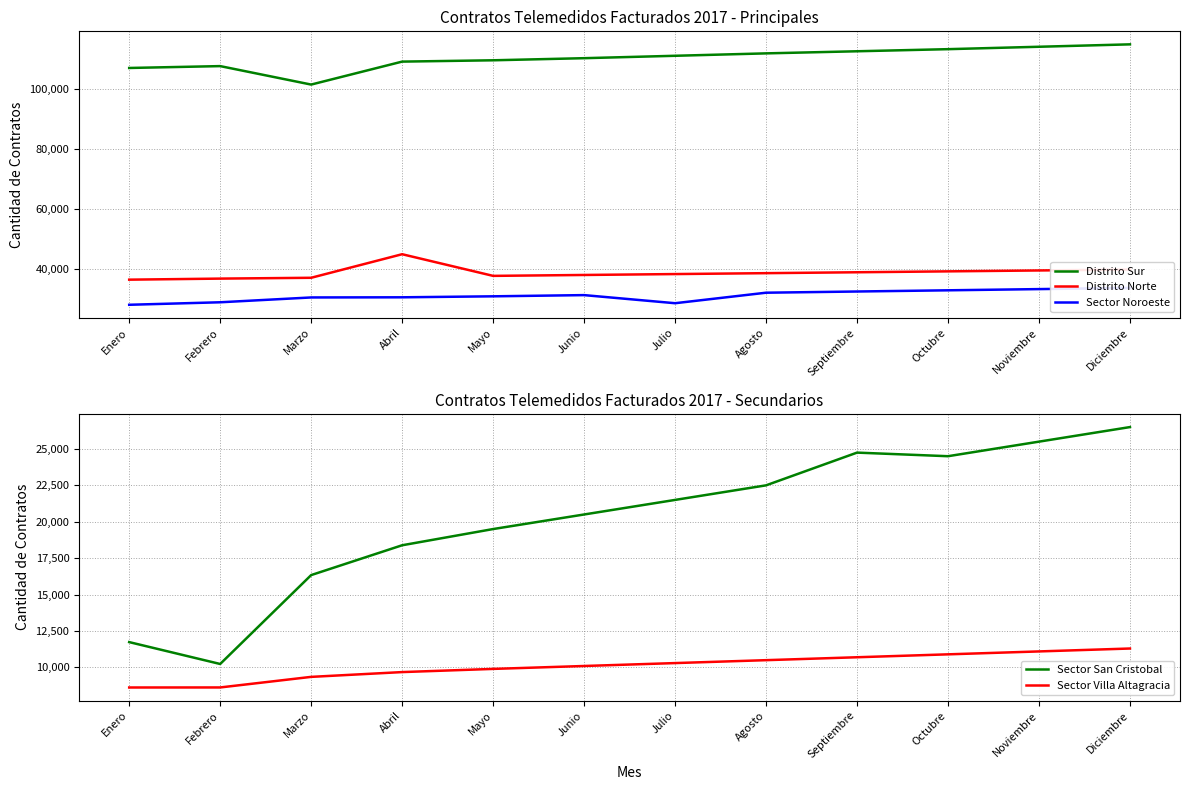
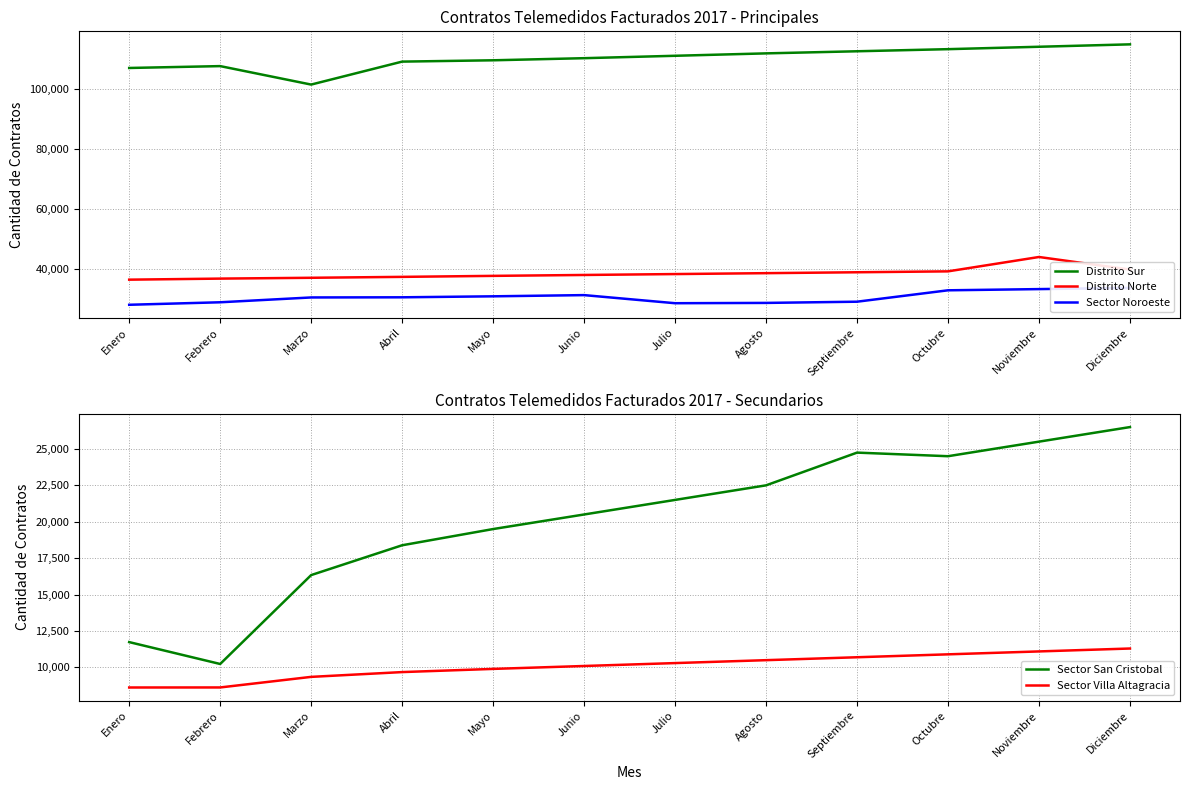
Contratos Telemedidos Facturados 2017 - Principales, Distrito Norte, Abril: 45,000 -> 37,000
Contratos Telemedidos Facturados 2017 - Principales, Sector Noroeste, Agosto: 32,000 -> 29,000
Contratos Telemedidos Facturados 2017 - Principales, Sector Noroeste, Septiembre: 33,000 -> 29,000
Contratos Telemedidos Facturados 2017 - Principales, Distrito Norte, Noviembre: 40,000 -> 44,000
